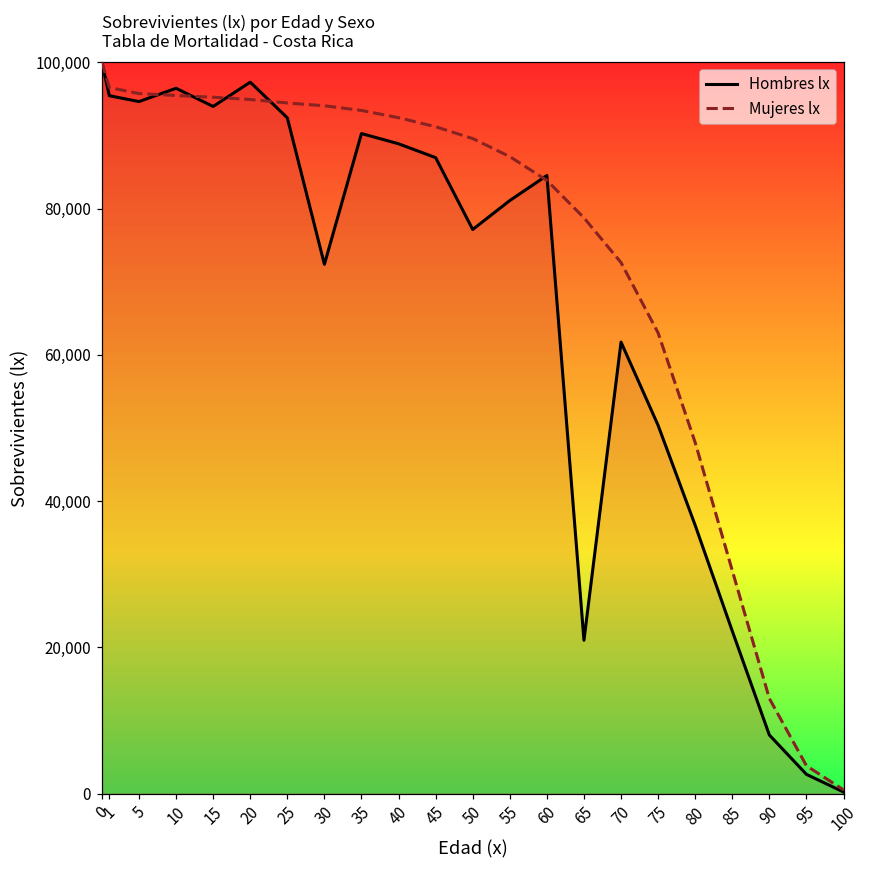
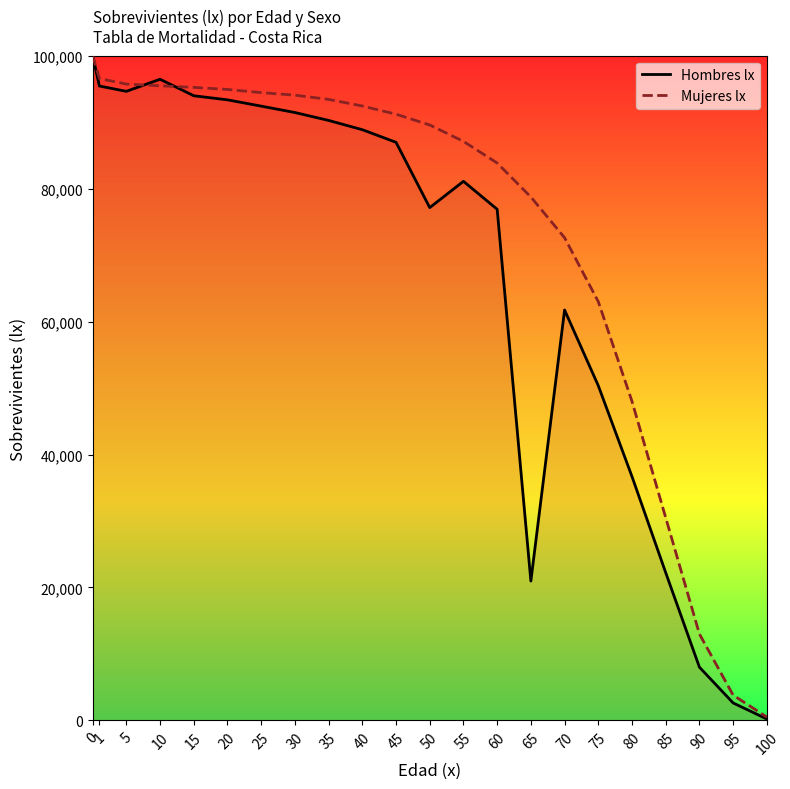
Hombres lx, 20: 97,000 -> 93,000
Hombres lx, 30: 72,000 -> 91,000
Hombres lx, 60: 85,000 -> 77,000
